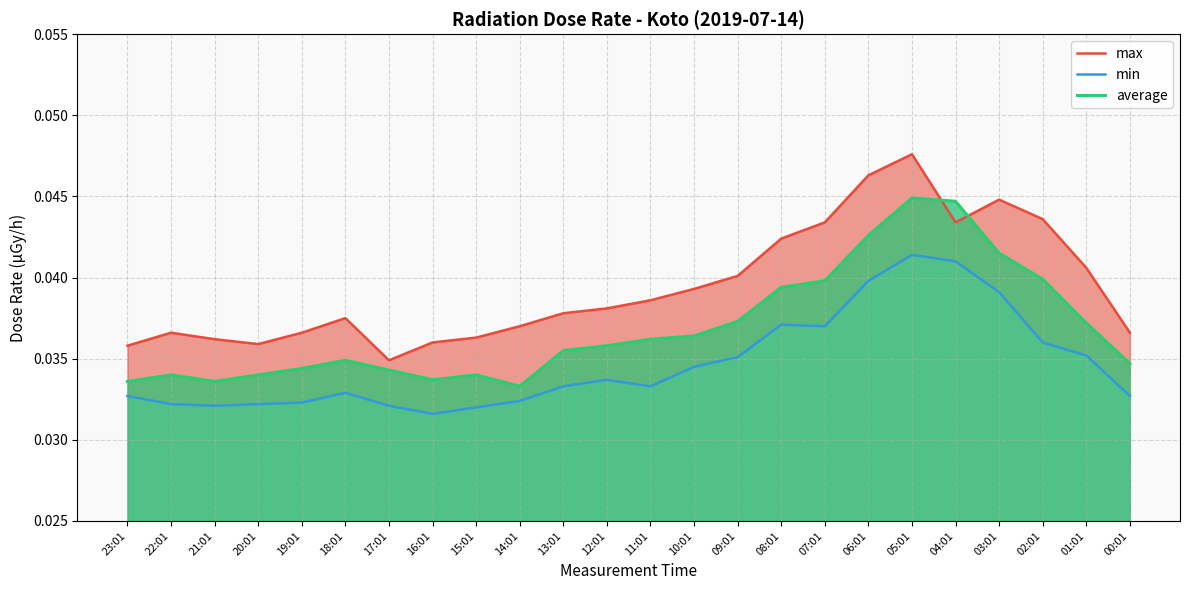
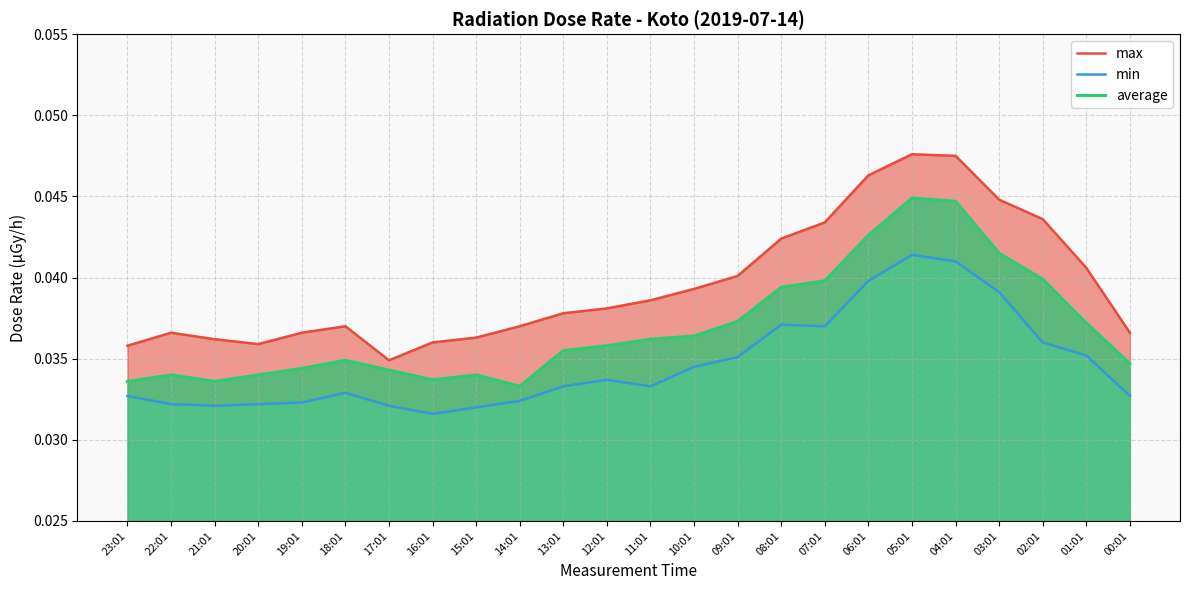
max, 18:01: 0.0375 -> 0.0370
max, 04:01: 0.0434 -> 0.0475
